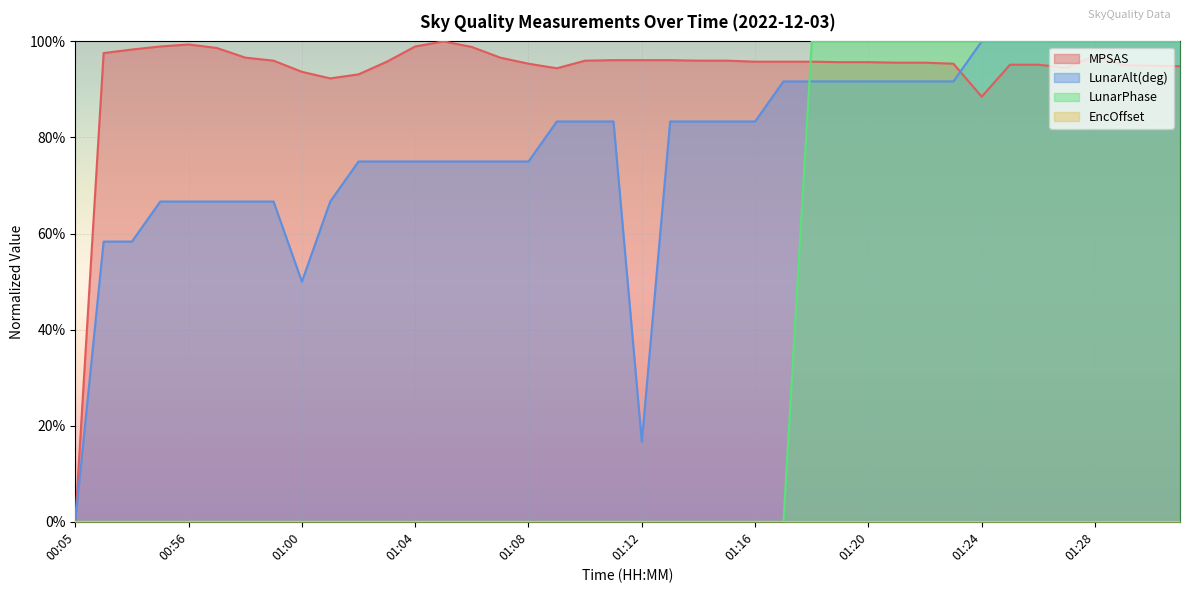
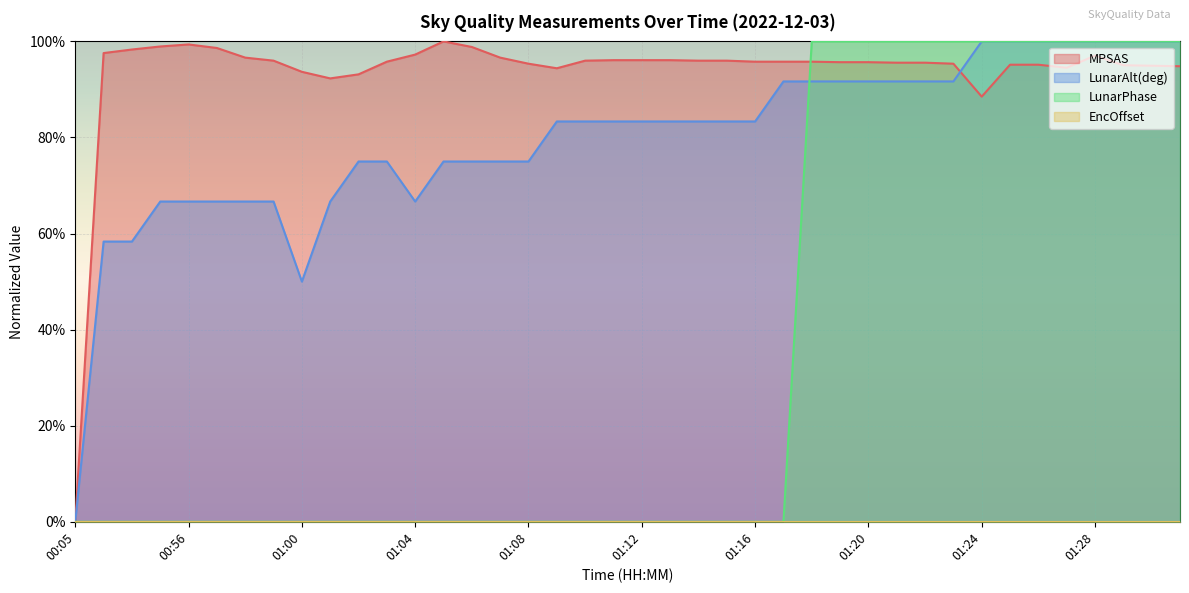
MPSAS, 01:04: 99% -> 97%
LunarAlt(deg), 01:04: 75% -> 67%
LunarAlt(deg), 01:12: 17% -> 83%
